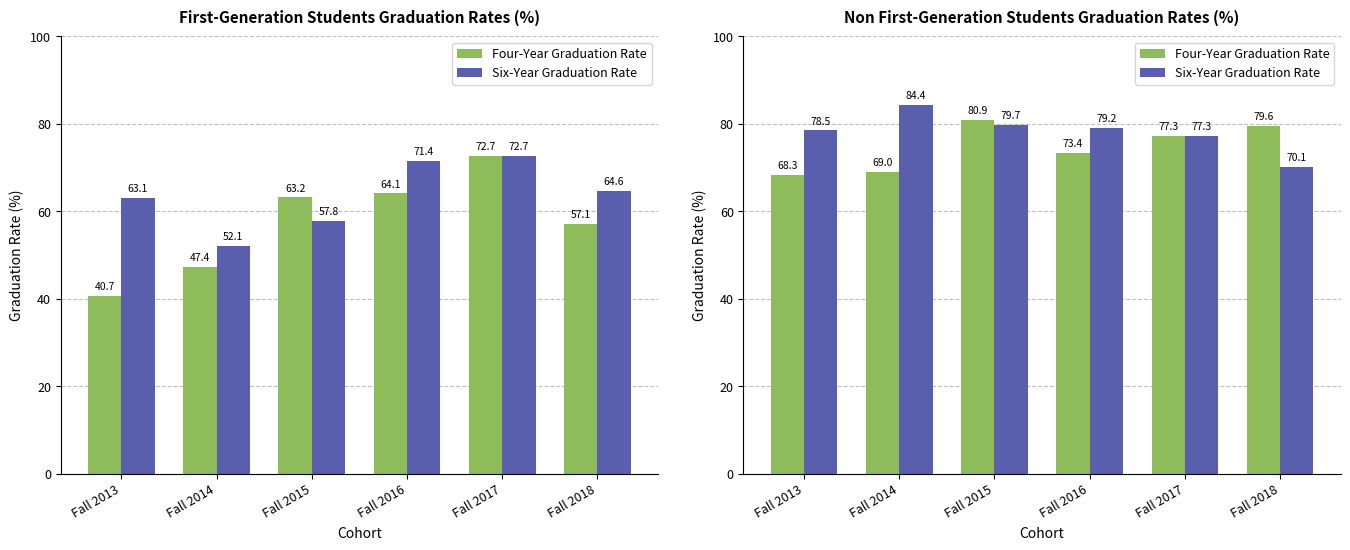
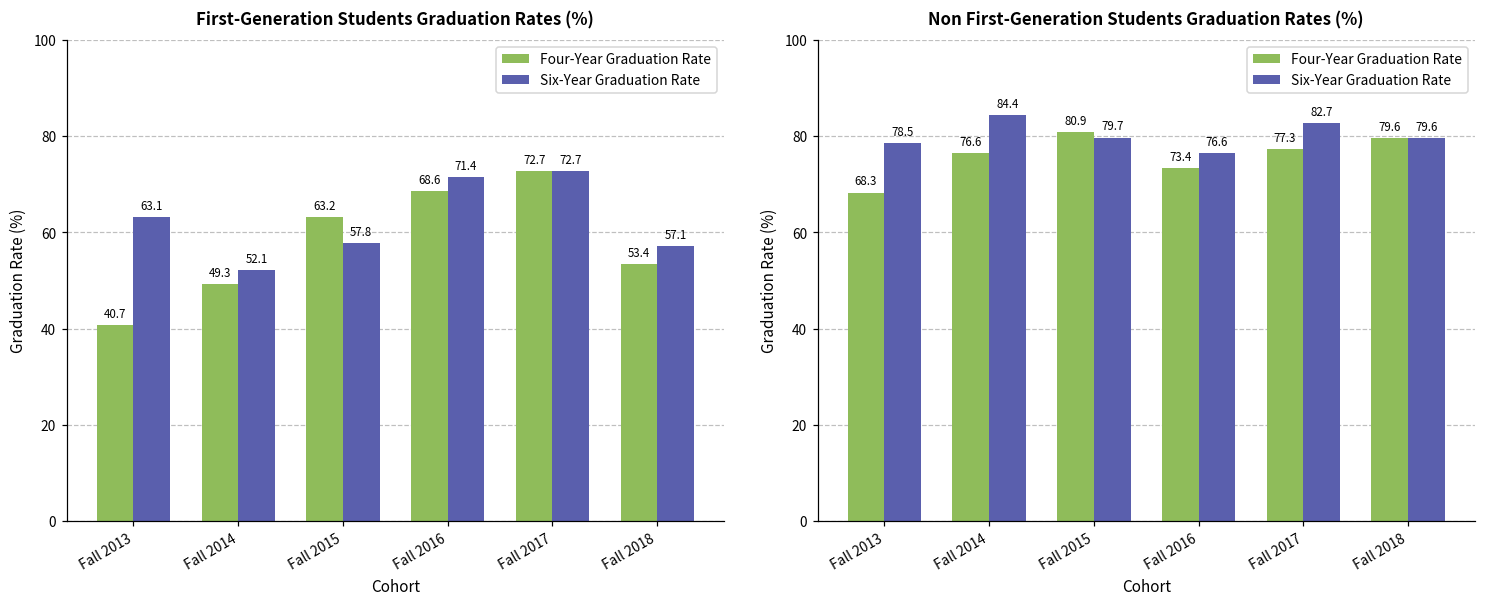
First-Generation Students Graduation Rates (%), Four-Year Graduation Rate, Fall 2014: 47.4 -> 49.3
First-Generation Students Graduation Rates (%), Four-Year Graduation Rate, Fall 2016: 64.1 -> 68.6
First-Generation Students Graduation Rates (%), Four-Year Graduation Rate, Fall 2018: 57.1 -> 53.4
First-Generation Students Graduation Rates (%), Six-Year Graduation Rate, Fall 2018: 64.6 -> 57.1
Non First-Generation Students Graduation Rates (%), Four-Year Graduation Rate, Fall 2014: 69.0 -> 76.6
Non First-Generation Students Graduation Rates (%), Six-Year Graduation Rate, Fall 2016: 79.2 -> 76.6
Non First-Generation Students Graduation Rates (%), Six-Year Graduation Rate, Fall 2017: 77.3 -> 82.7
Non First-Generation Students Graduation Rates (%), Six-Year Graduation Rate, Fall 2018: 70.1 -> 79.6
